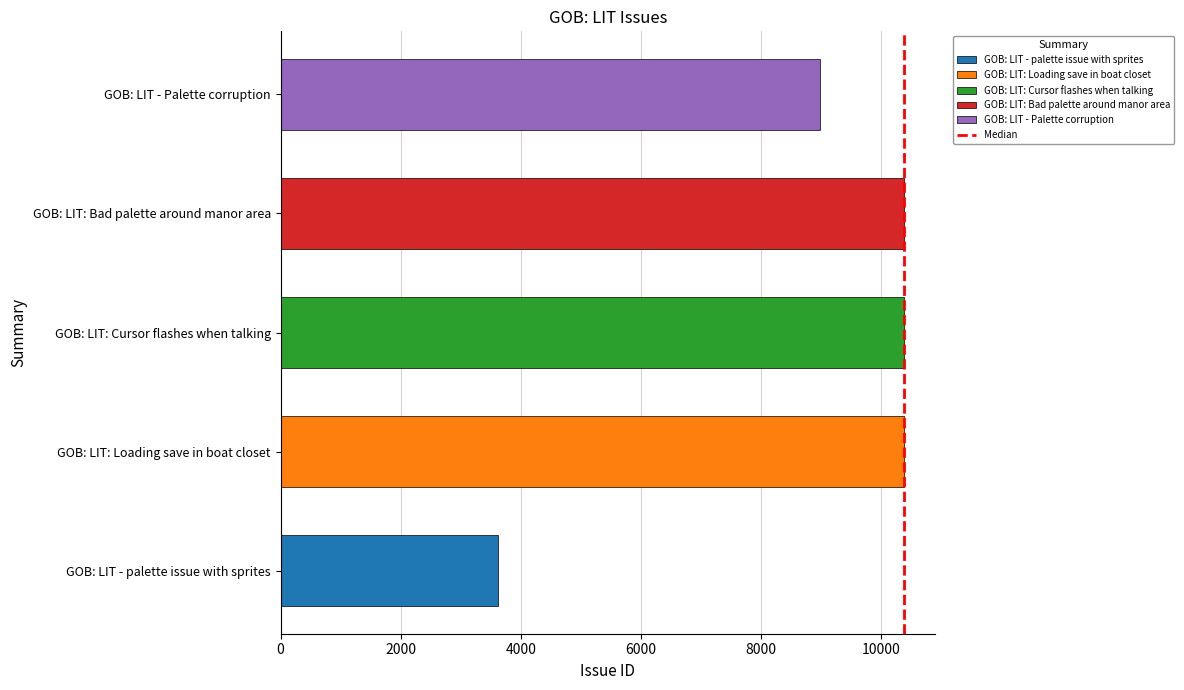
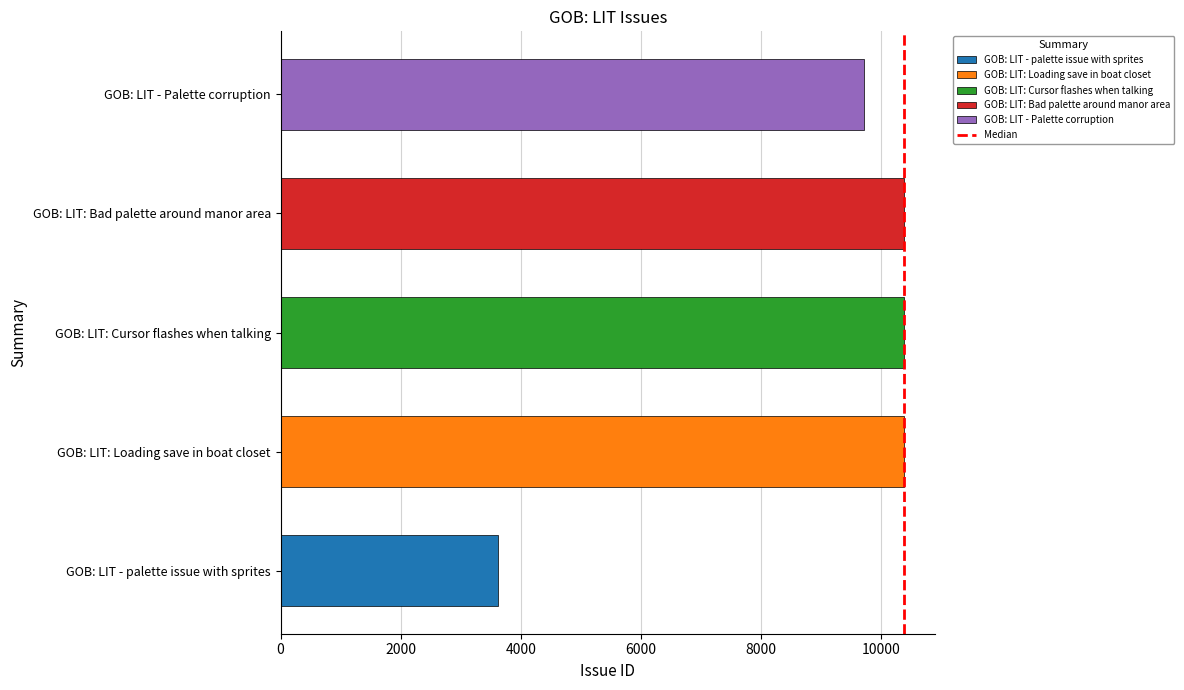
GOB: LIT - Palette corruption: 9000 -> 9700
